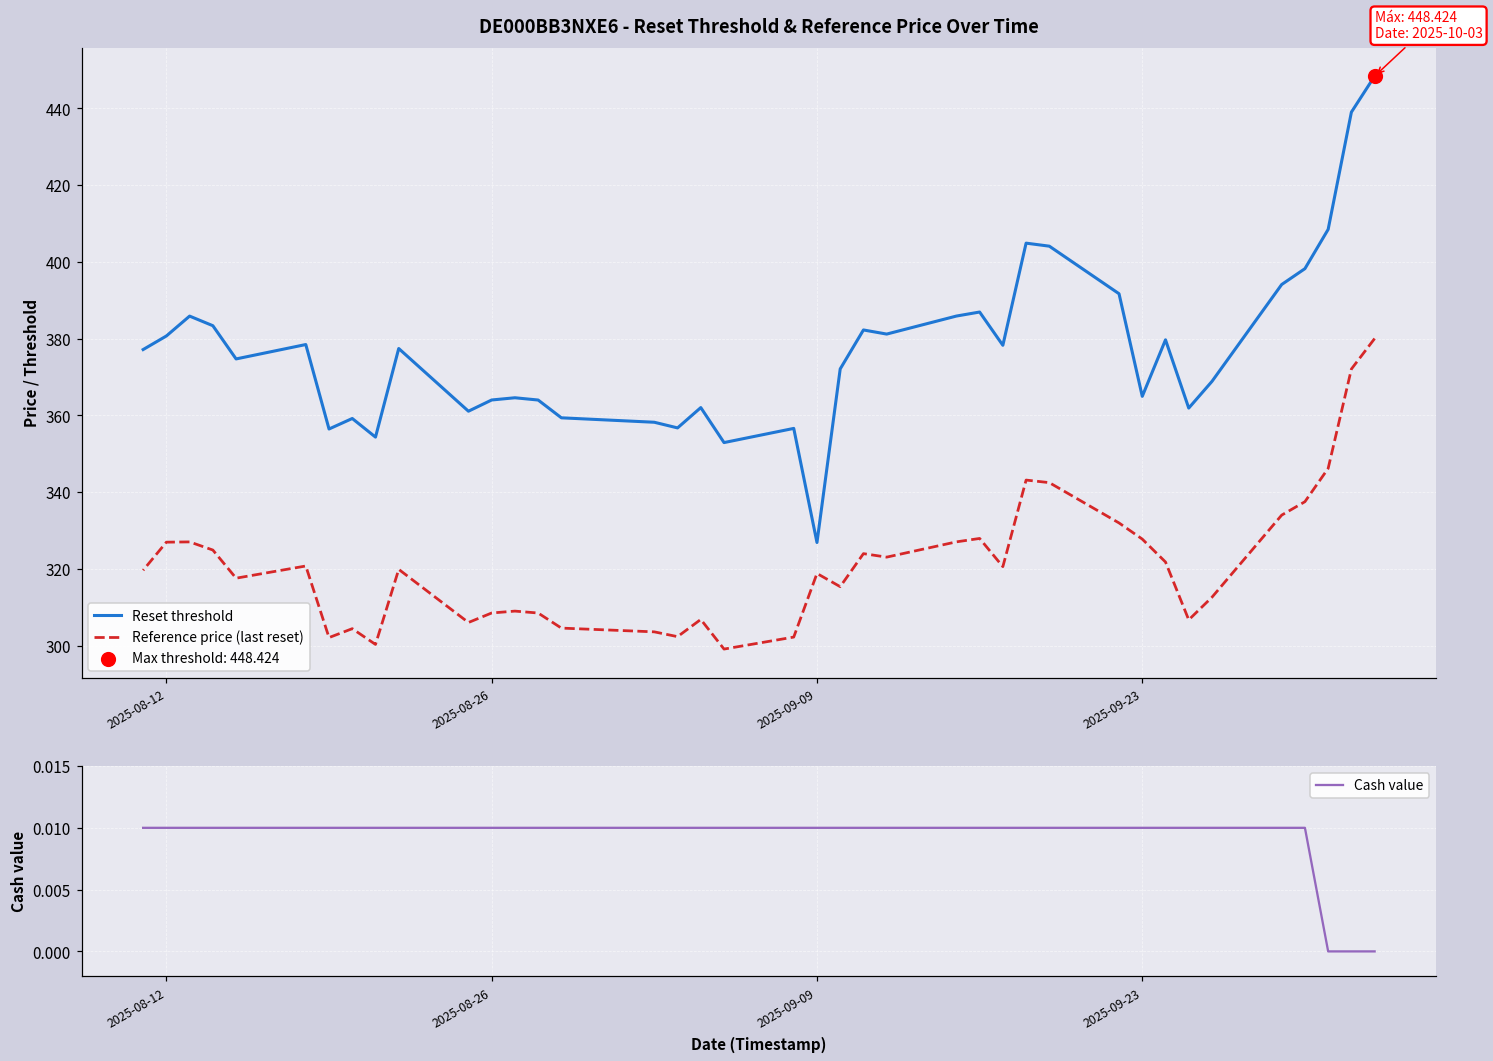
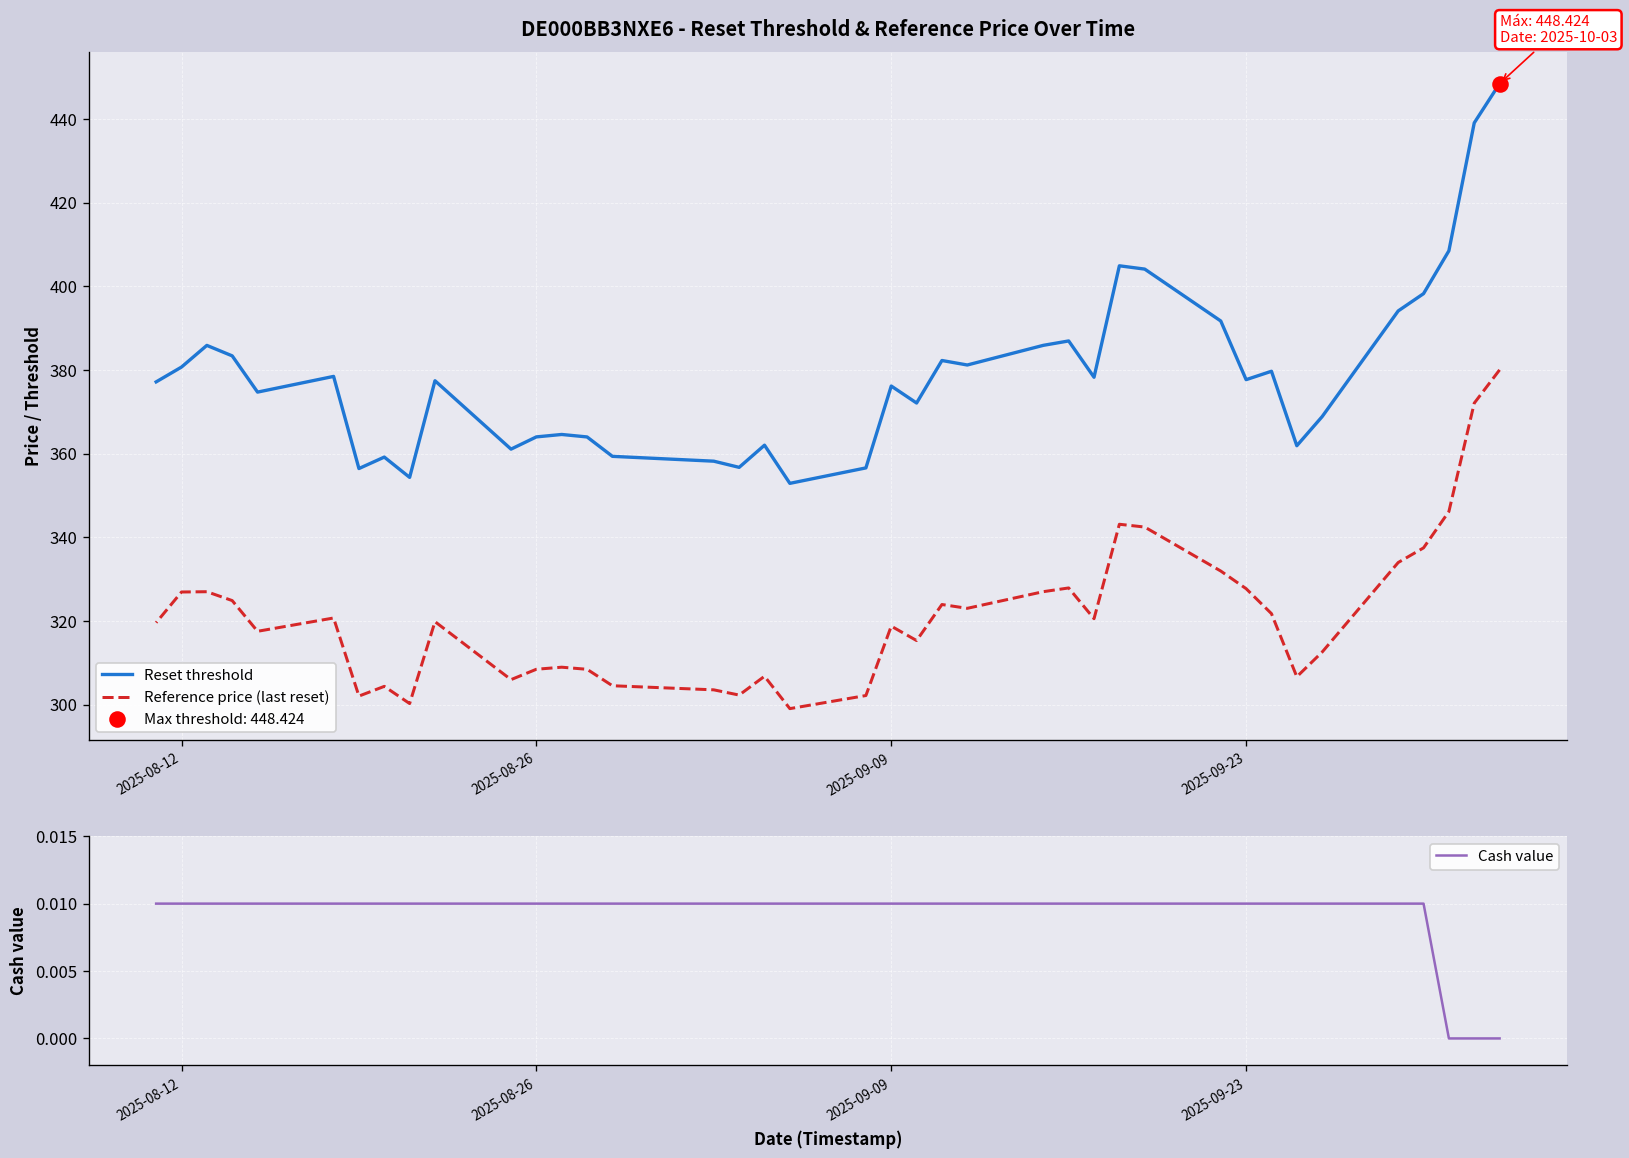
DE000BB3NXE6 - Reset Threshold & Reference Price Over Time, Reset threshold, 2025-09-09: 327 -> 376
DE000BB3NXE6 - Reset Threshold & Reference Price Over Time, Reset threshold, 2025-09-23: 365 -> 378
